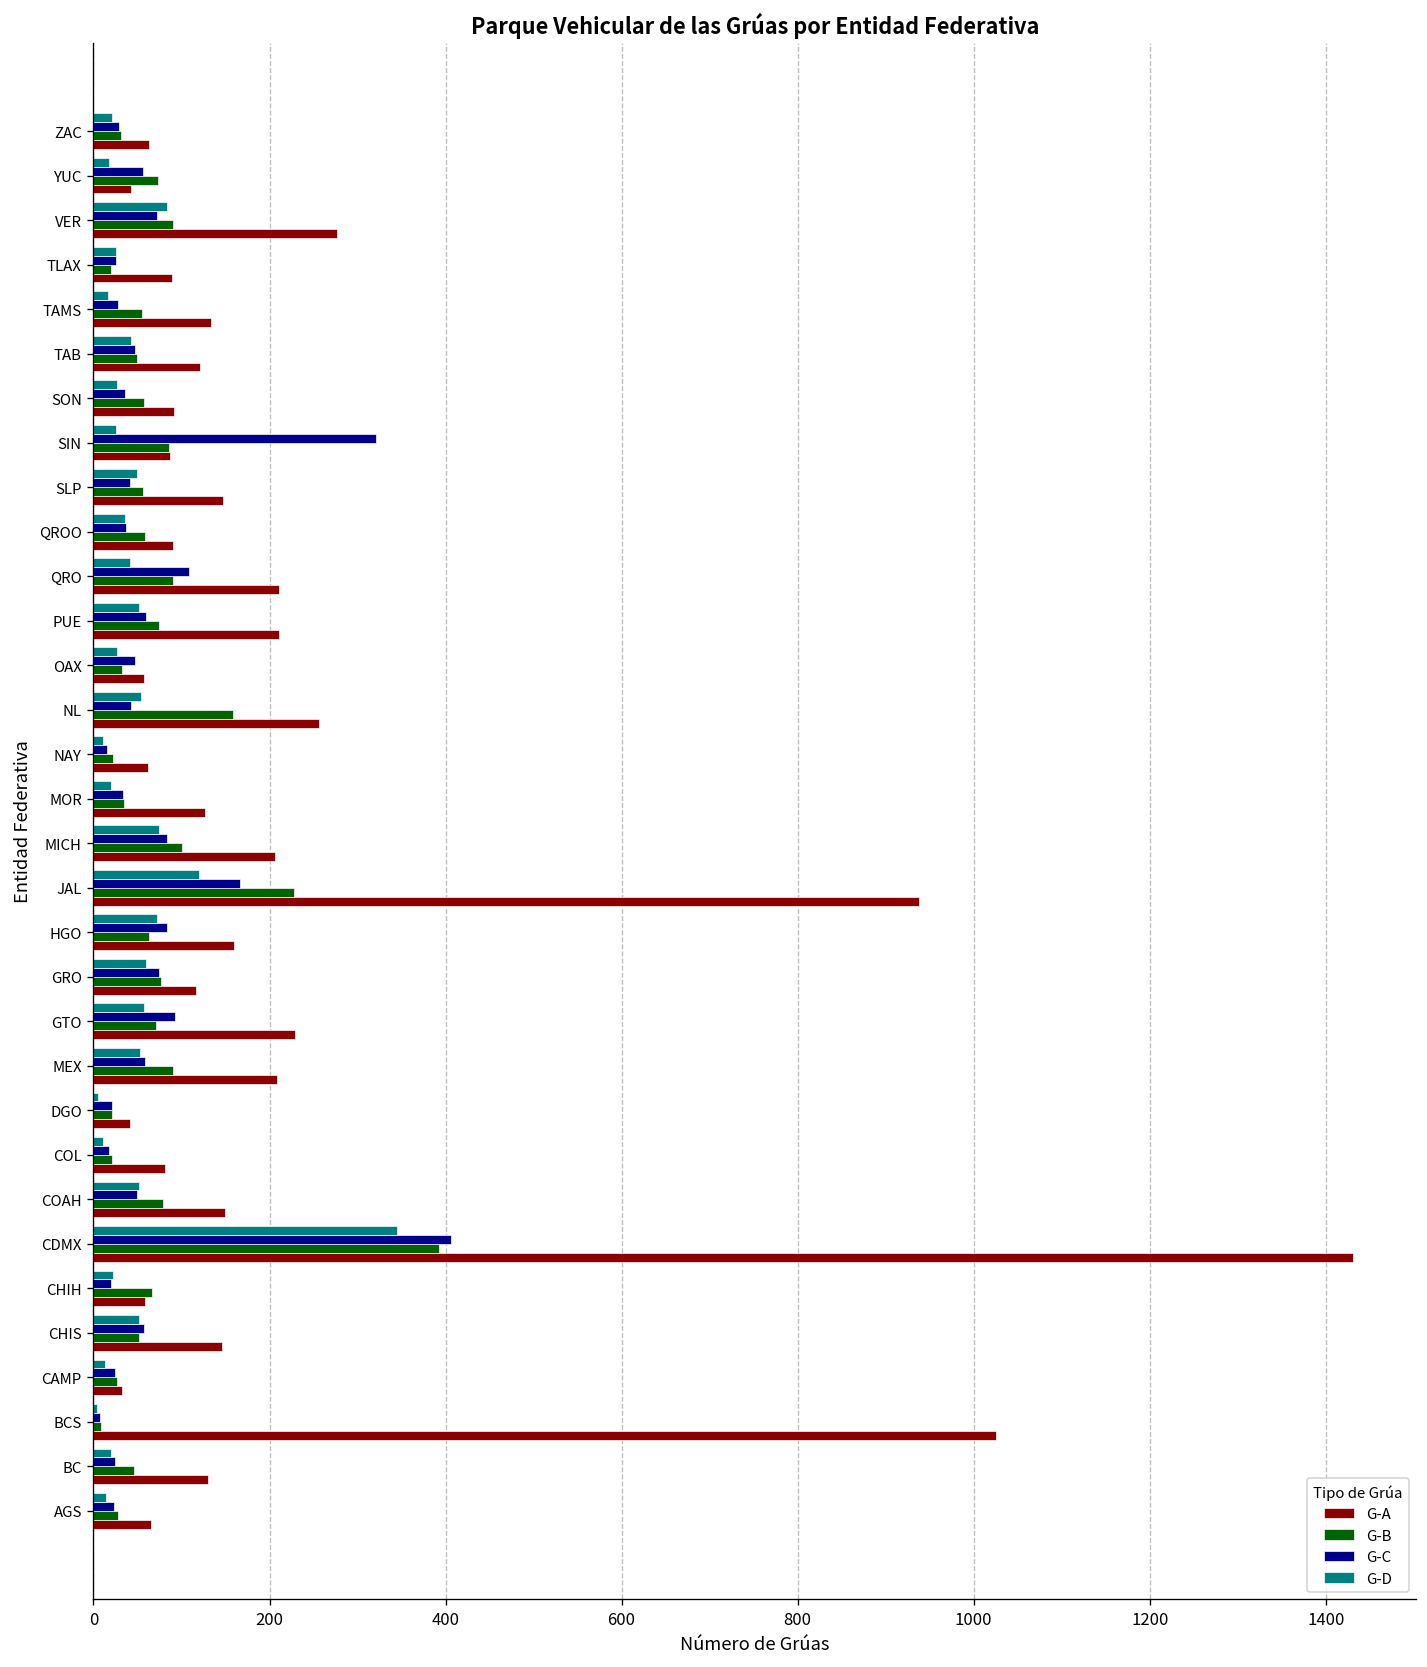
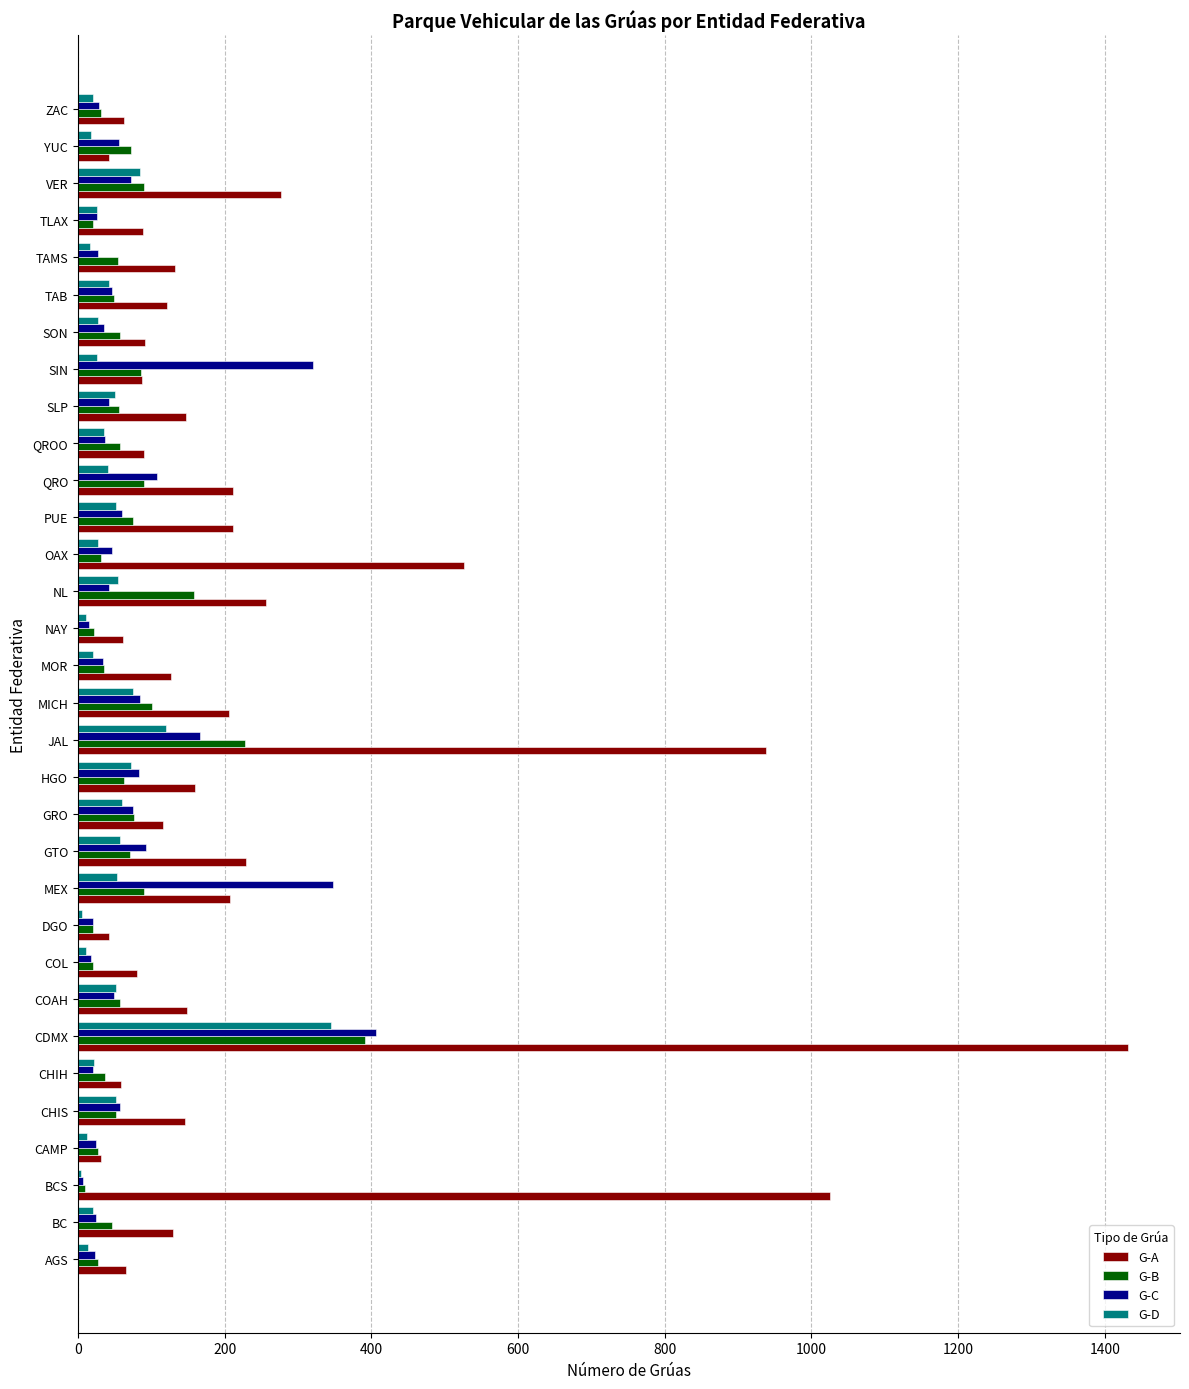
G-A, OAX: 60 -> 530
G-C, MEX: 60 -> 350
G-B, COAH: 80 -> 60
G-B, CHIH: 70 -> 40
